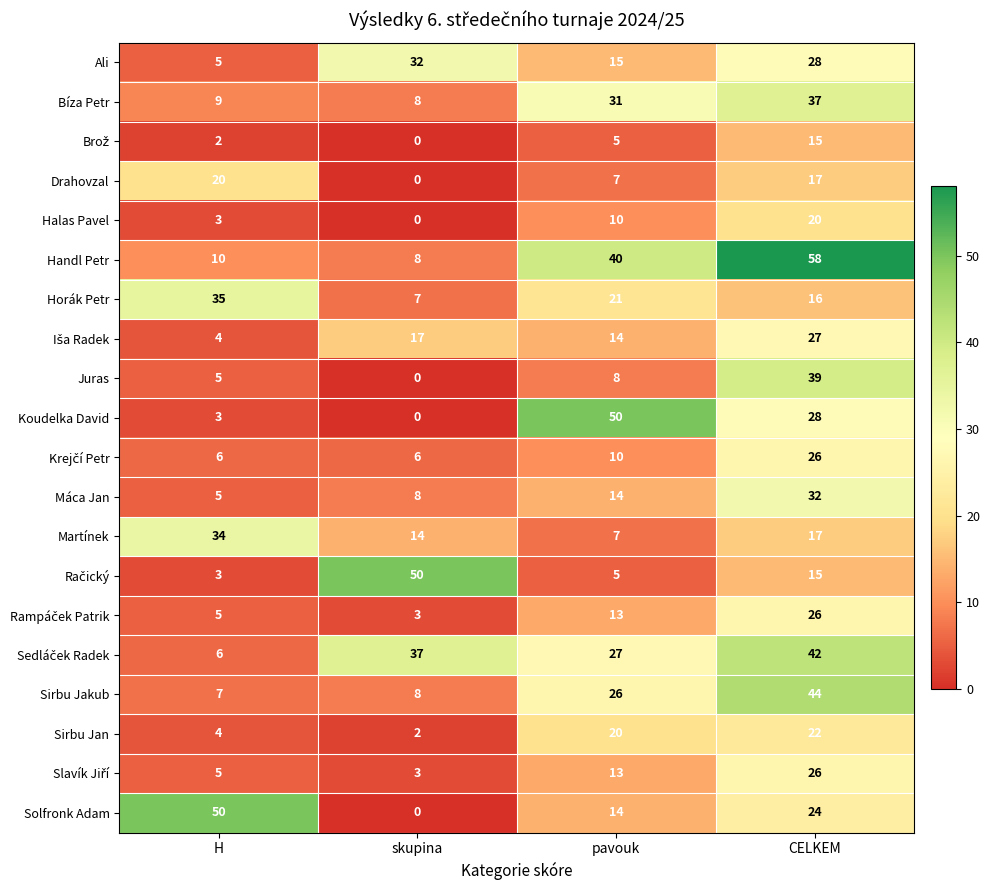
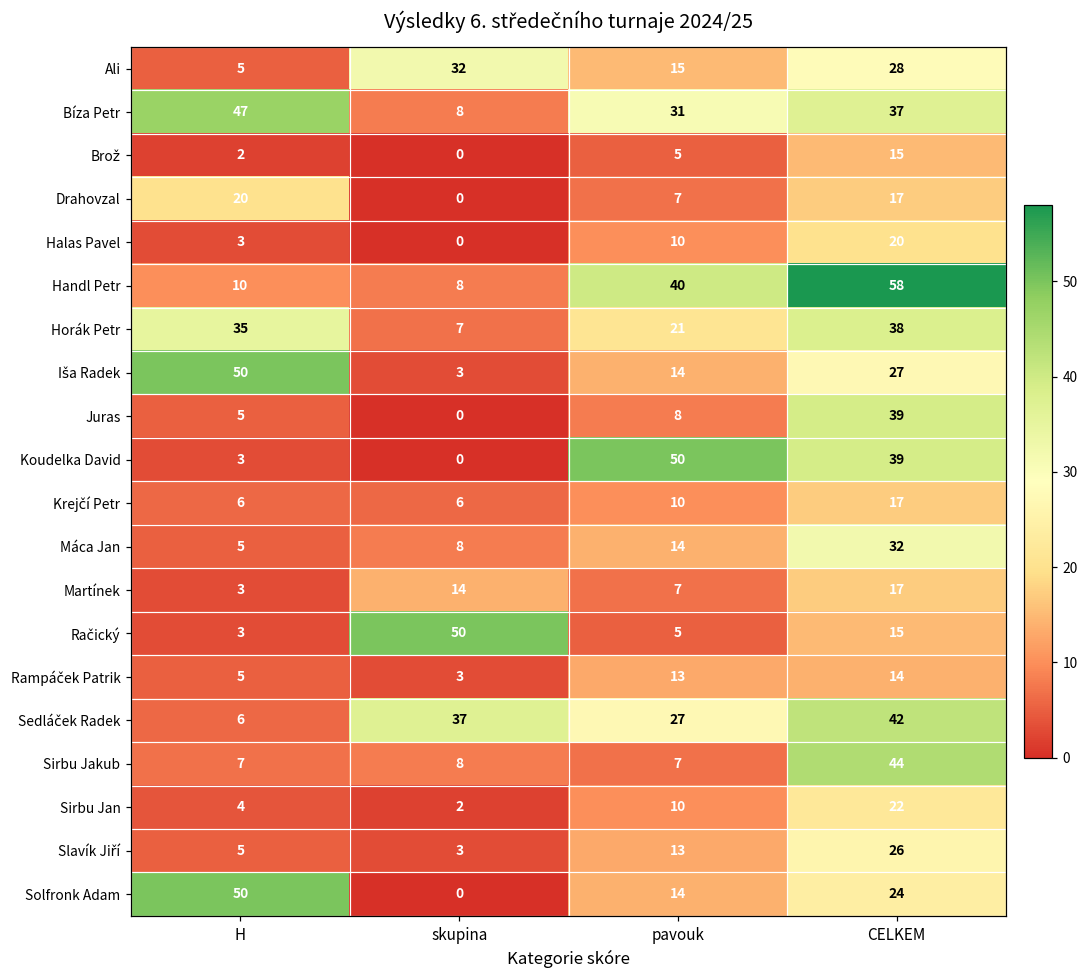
Bíza Petr, H: 9 -> 47
Horák Petr, CELKEM: 16 -> 38
Iša Radek, H: 4 -> 50
Iša Radek, skupina: 17 -> 3
Koudelka David, CELKEM: 28 -> 39
Krejčí Petr, CELKEM: 26 -> 17
Martínek, H: 34 -> 3
Rampáček Patrik, CELKEM: 26 -> 14
Sirbu Jakub, pavouk: 26 -> 7
Sirbu Jan, pavouk: 20 -> 10
